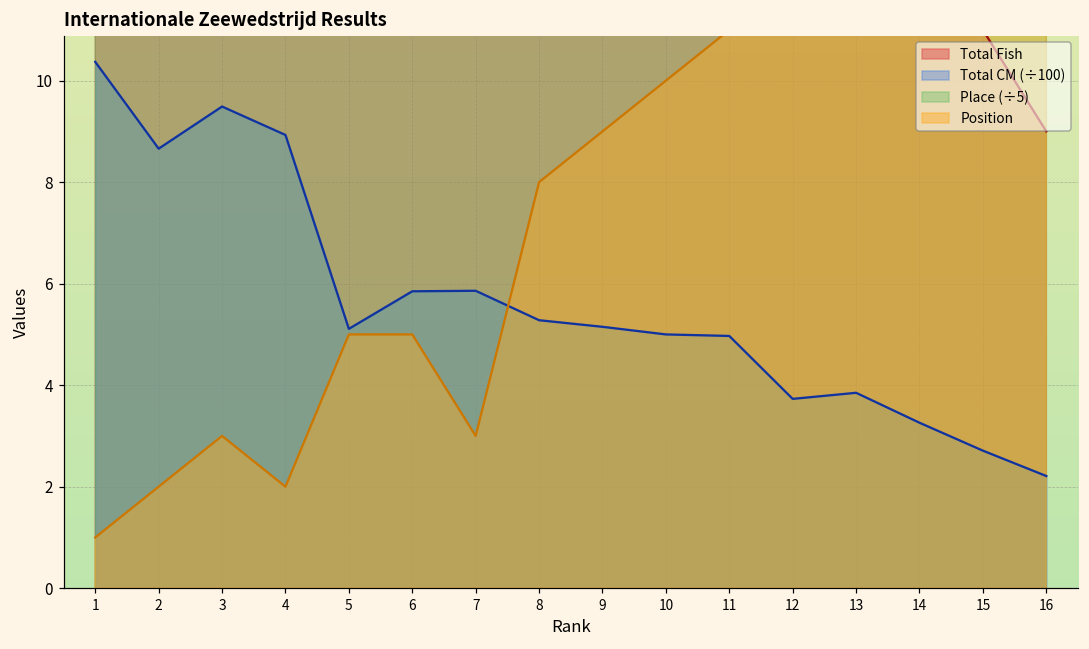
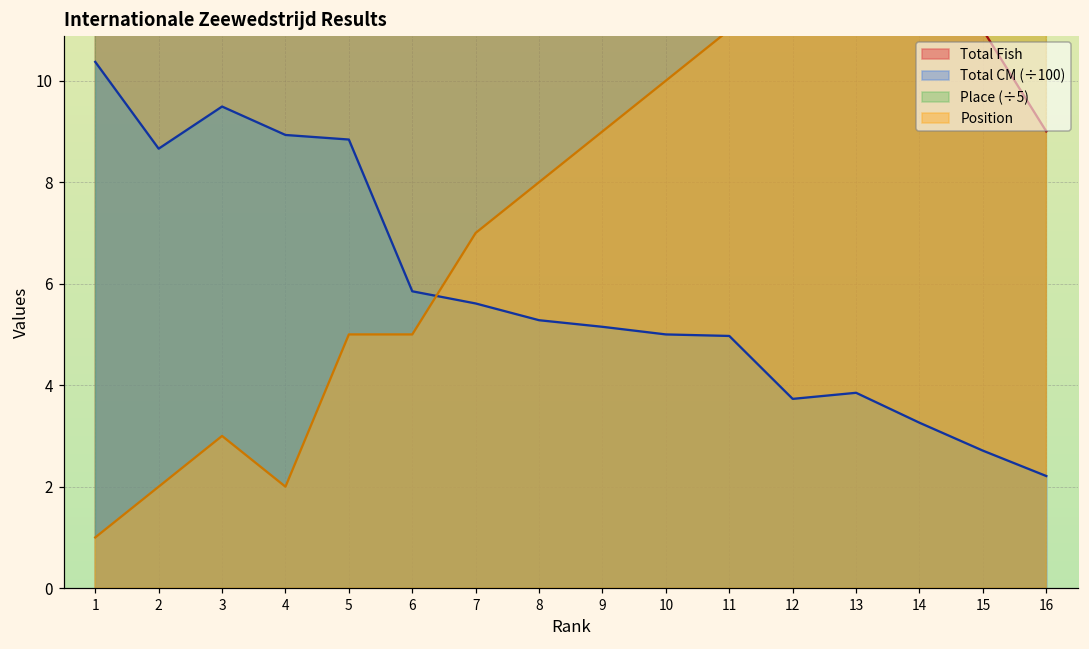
Total CM (÷100), 5: 5.1 -> 8.8
Total CM (÷100), 7: 5.9 -> 5.6
Position, 7: 3 -> 7
